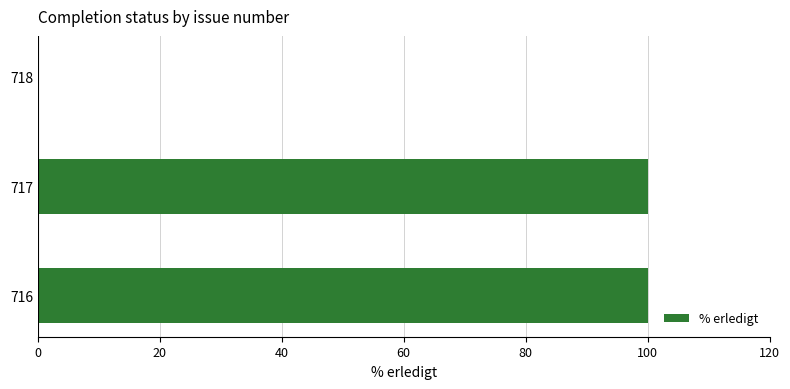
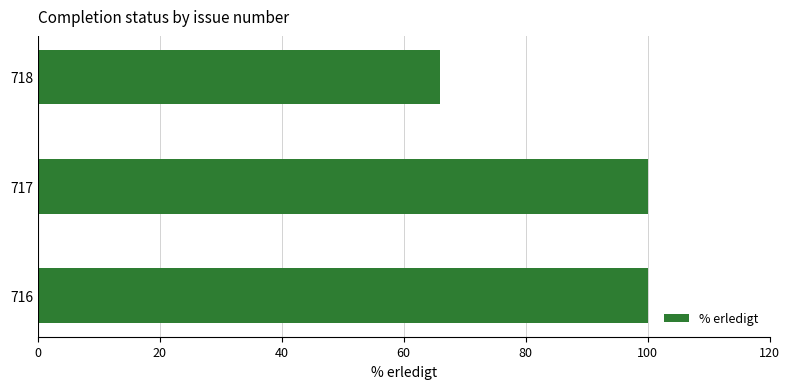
718: 0 -> 66
